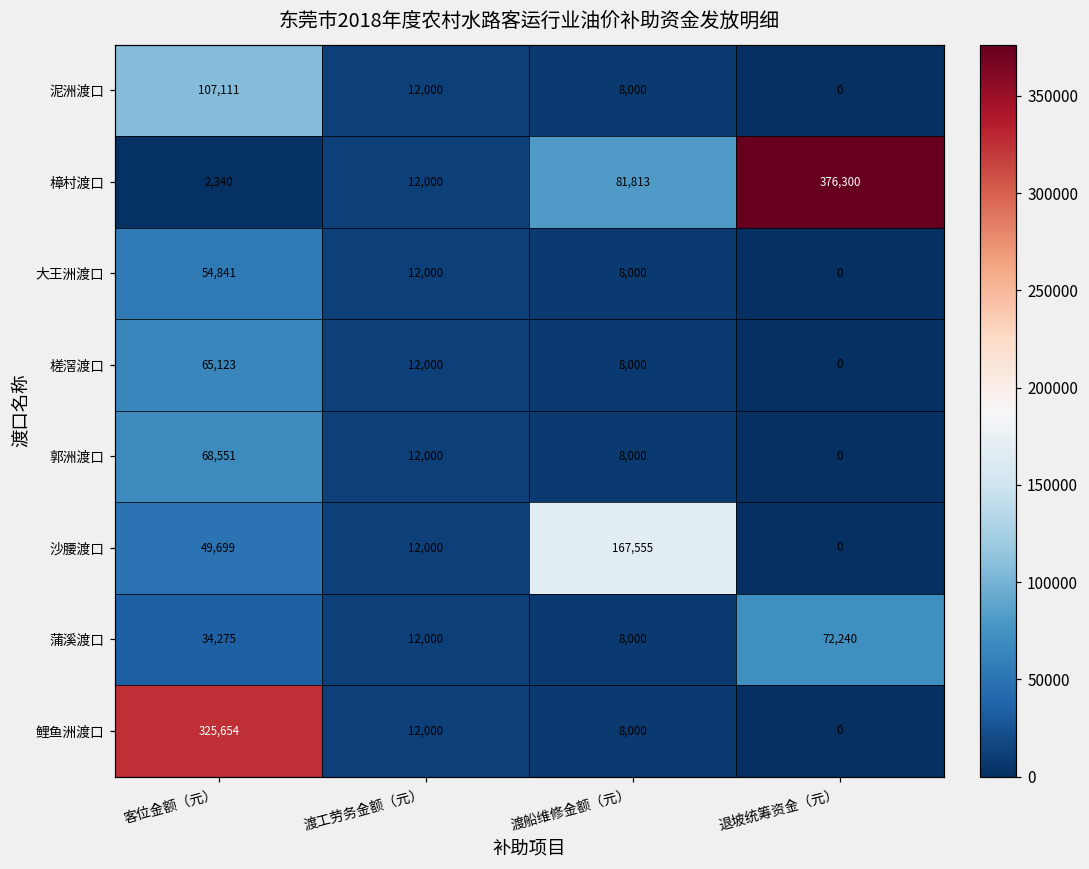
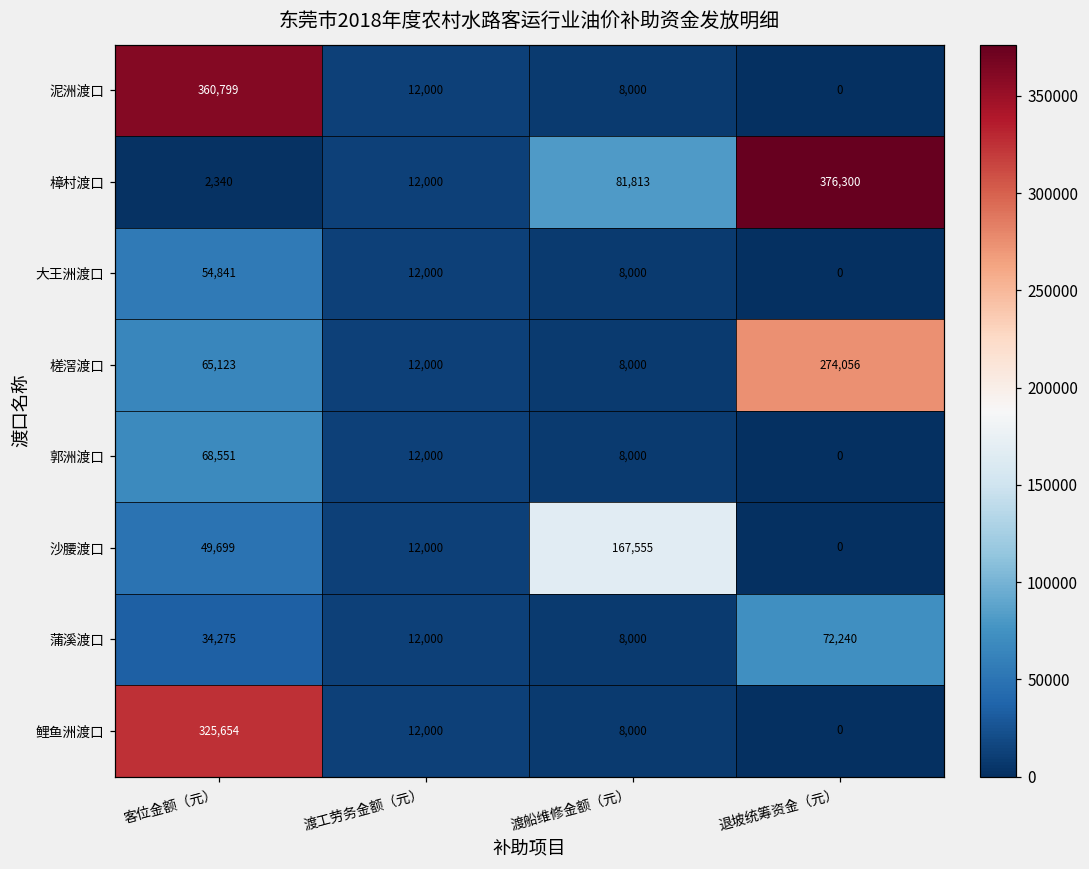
泥洲渡口, 客位金额（元）: 107,111 -> 360,799
槎滘渡口, 退坡统筹资金（元）: 0 -> 274,056
